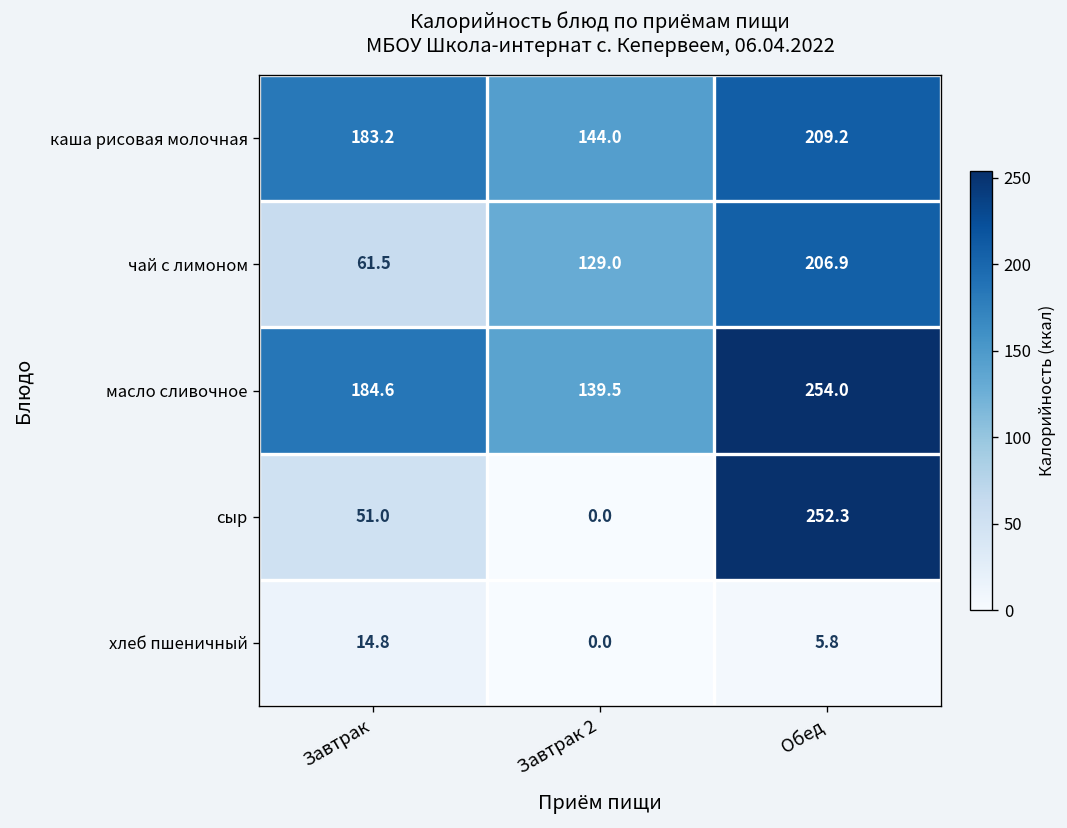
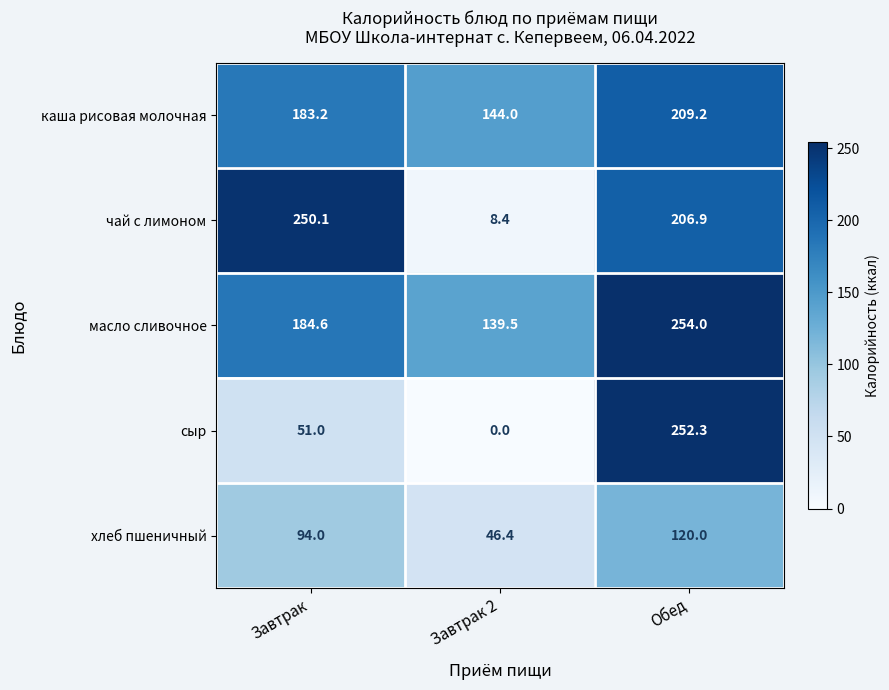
чай с лимоном, Завтрак: 61.5 -> 250.1
чай с лимоном, Завтрак 2: 129.0 -> 8.4
хлеб пшеничный, Завтрак: 14.8 -> 94.0
хлеб пшеничный, Завтрак 2: 0.0 -> 46.4
хлеб пшеничный, Обед: 5.8 -> 120.0
